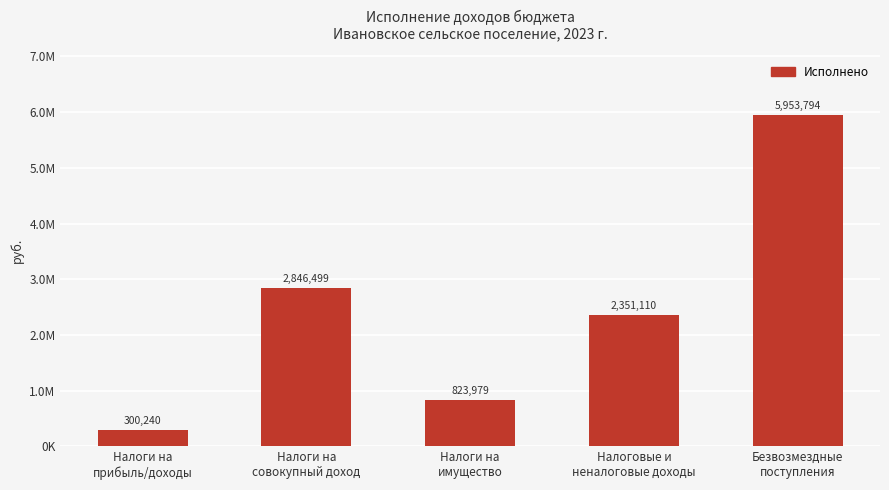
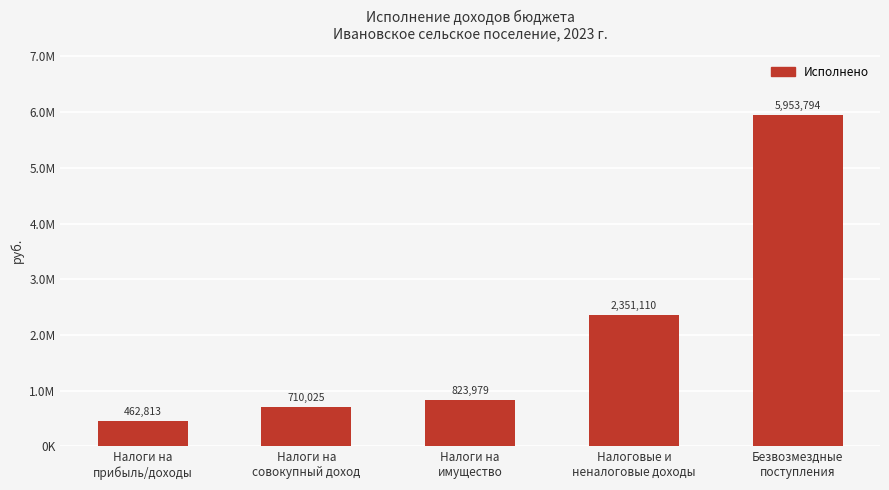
Налоги на прибыль/доходы: 300,240 -> 462,813
Налоги на совокупный доход: 2,846,499 -> 710,025
